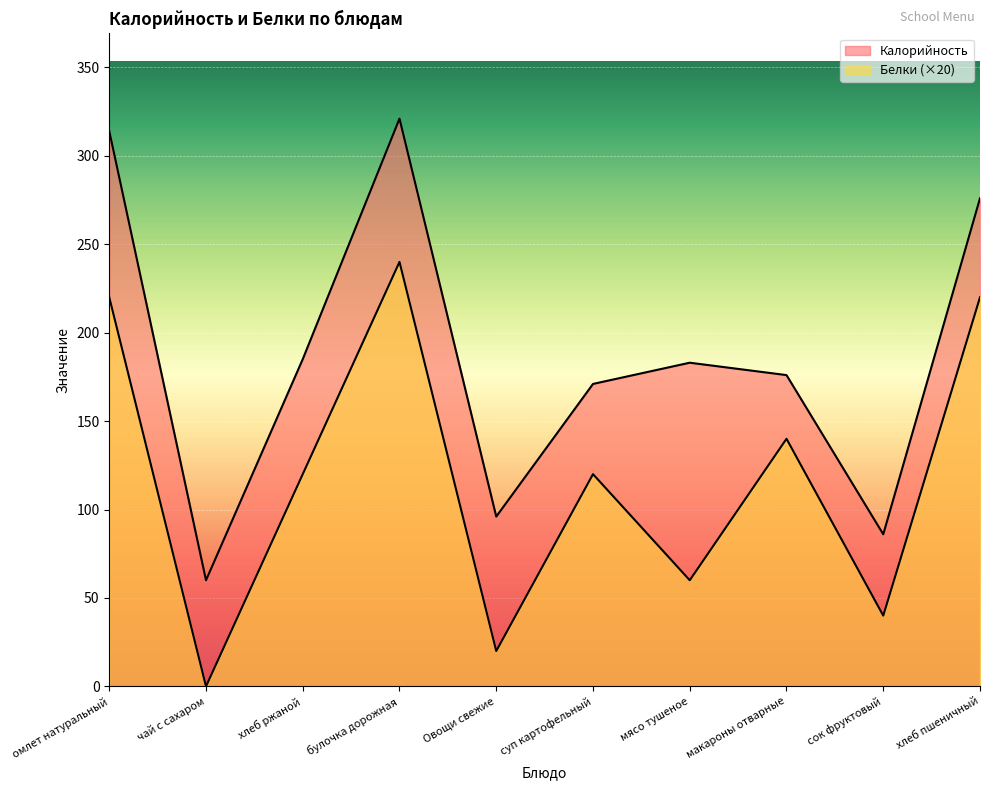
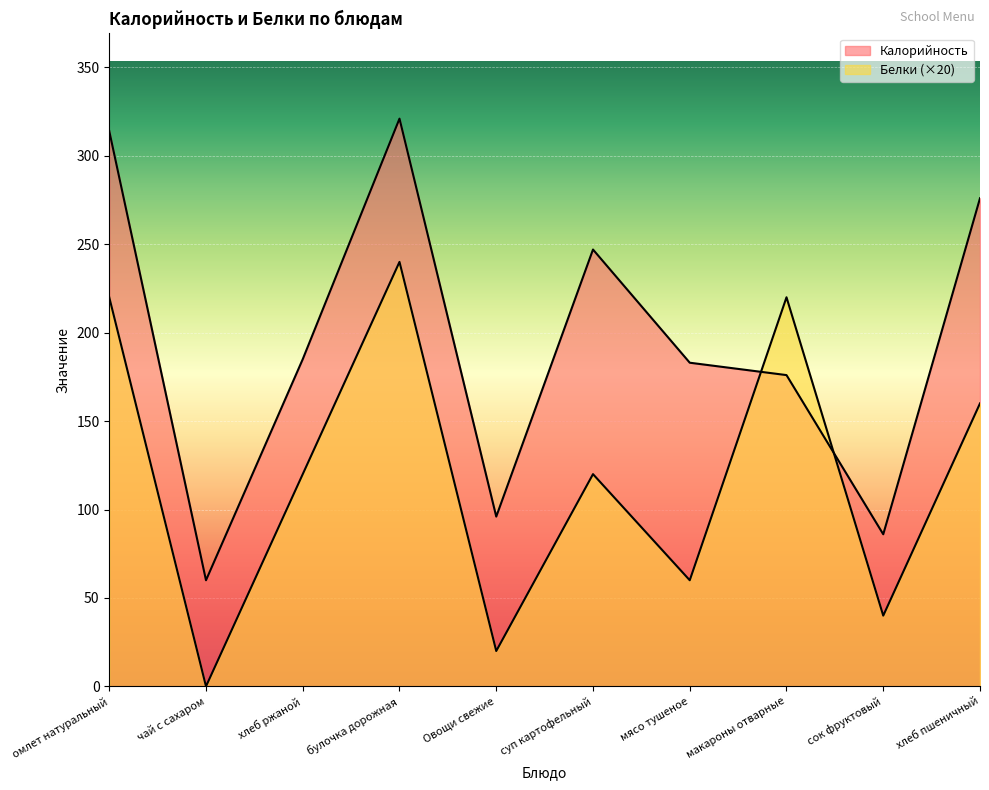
Калорийность, суп картофельный: 171 -> 247
Белки (×20), макароны отварные: 140 -> 220
Белки (×20), хлеб пшеничный: 220 -> 160
